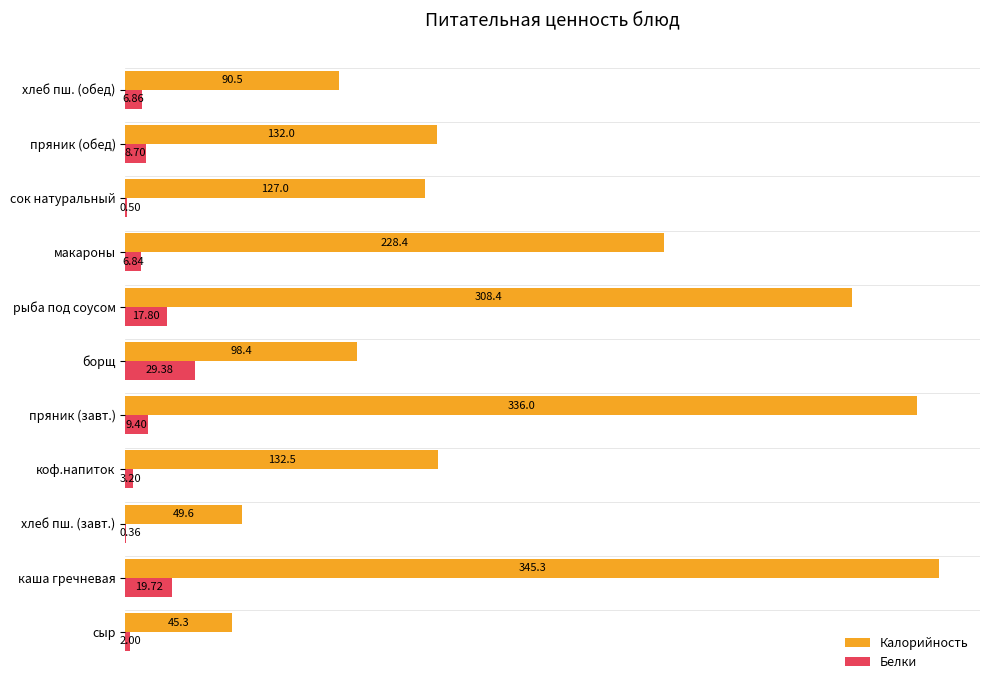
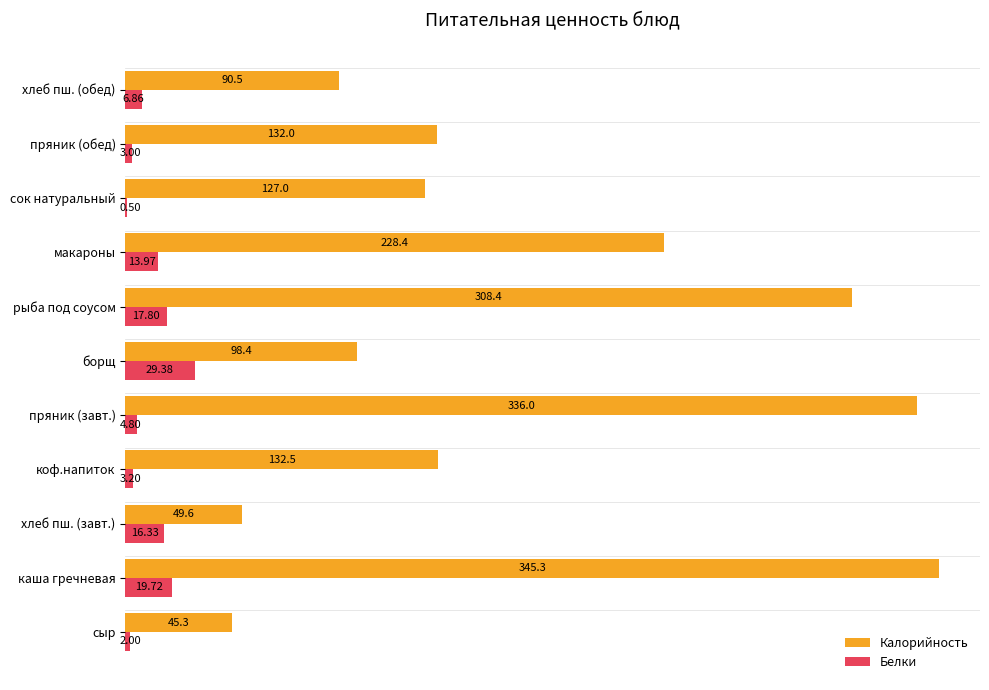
Белки, пряник (обед): 8.70 -> 3.00
Белки, макароны: 6.84 -> 13.97
Белки, пряник (завт.): 9.40 -> 4.80
Белки, хлеб пш. (завт.): 0.36 -> 16.33
